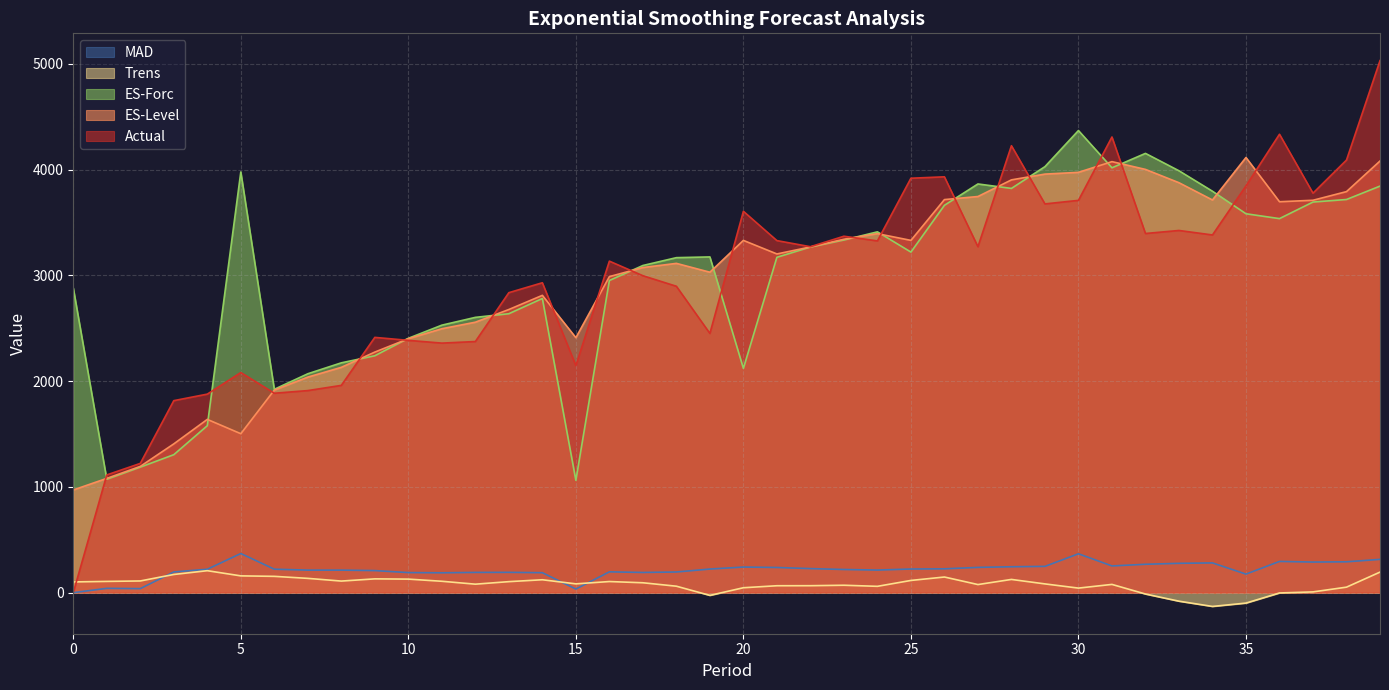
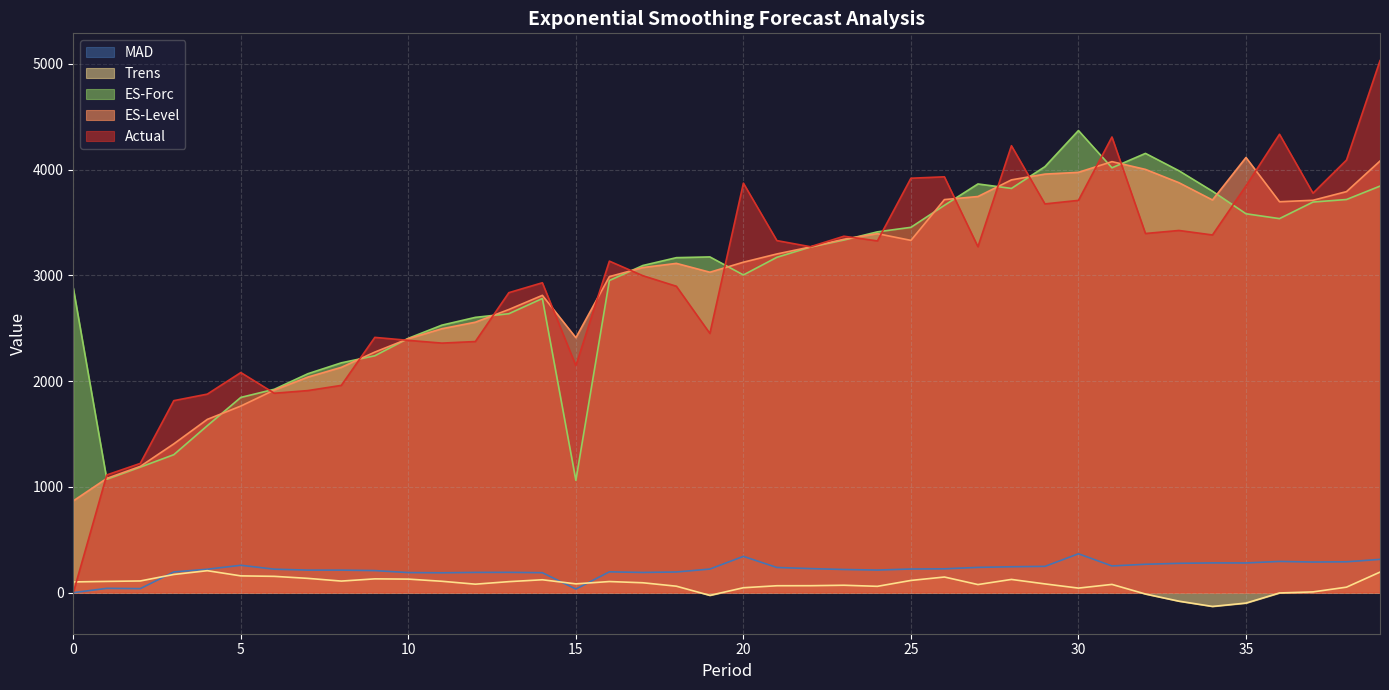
ES-Level, 0: 970 -> 870
MAD, 5: 370 -> 260
ES-Forc, 5: 3980 -> 1850
ES-Level, 5: 1500 -> 1760
MAD, 20: 240 -> 340
ES-Forc, 20: 2120 -> 3000
ES-Level, 20: 3330 -> 3130
Actual, 20: 3610 -> 3870
ES-Forc, 25: 3220 -> 3450
MAD, 35: 180 -> 280
